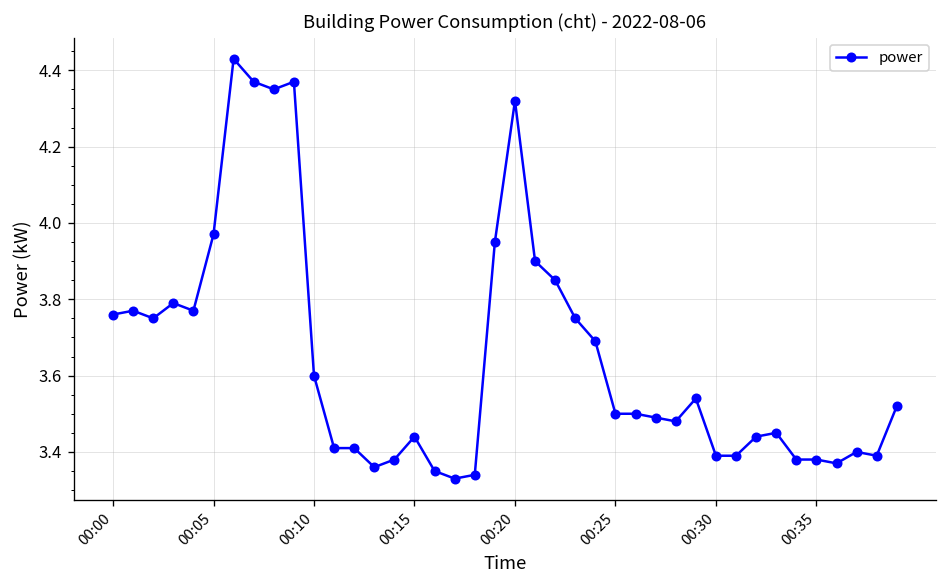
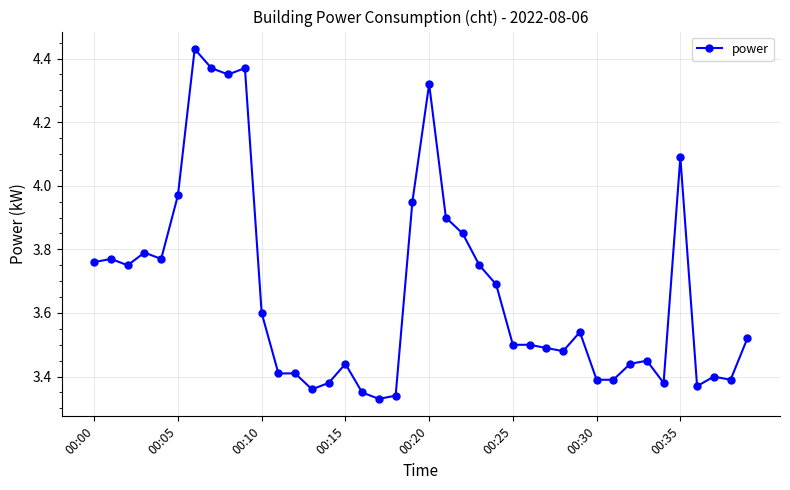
00:35: 3.38 -> 4.09
